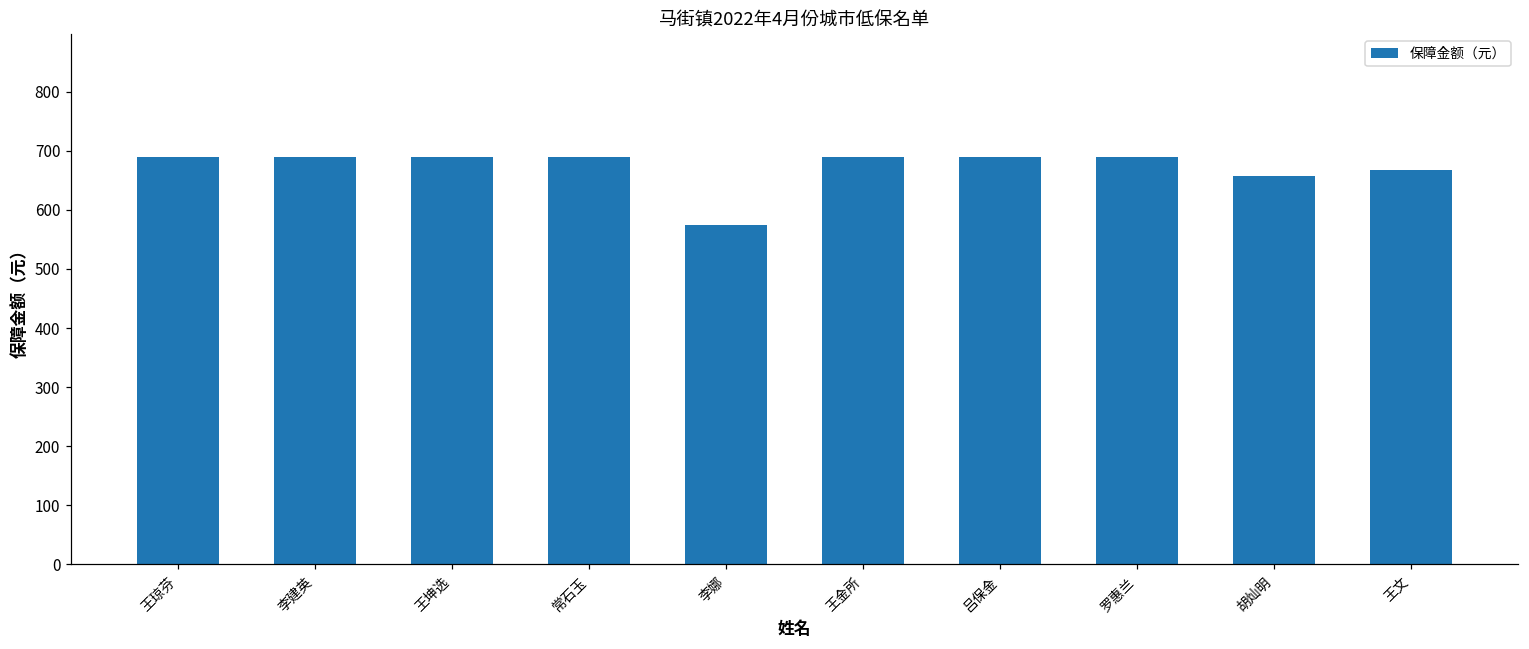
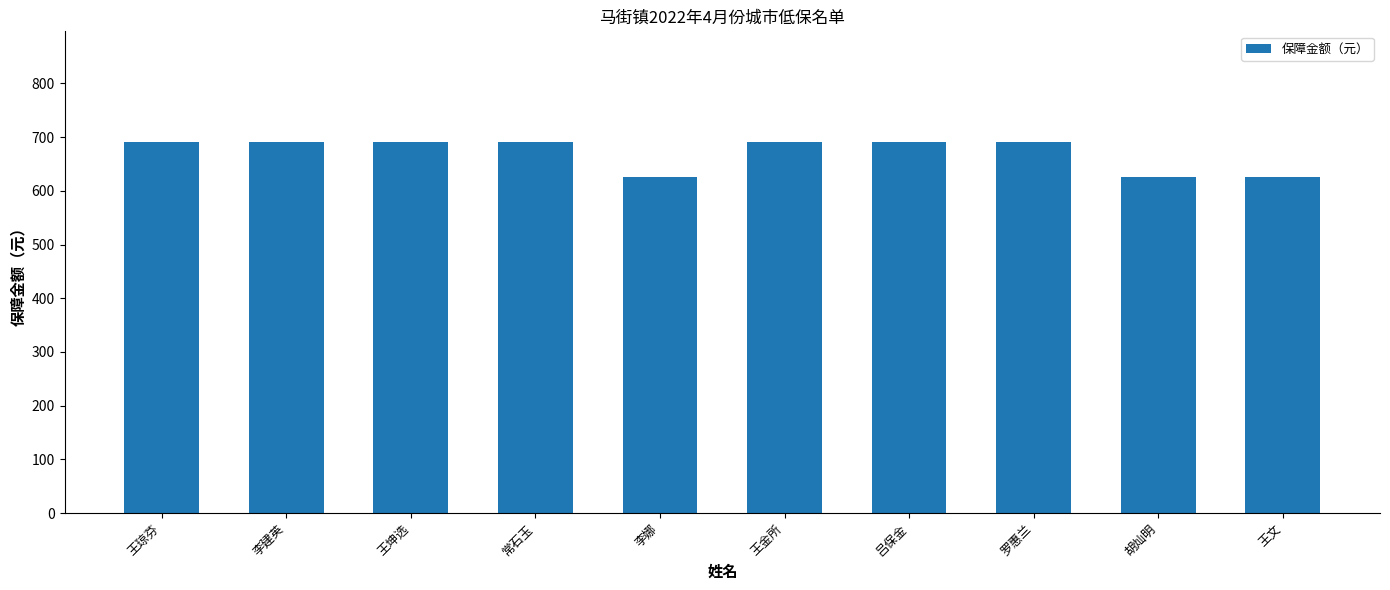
李娜: 570 -> 630
胡灿明: 660 -> 630
王文: 670 -> 630
